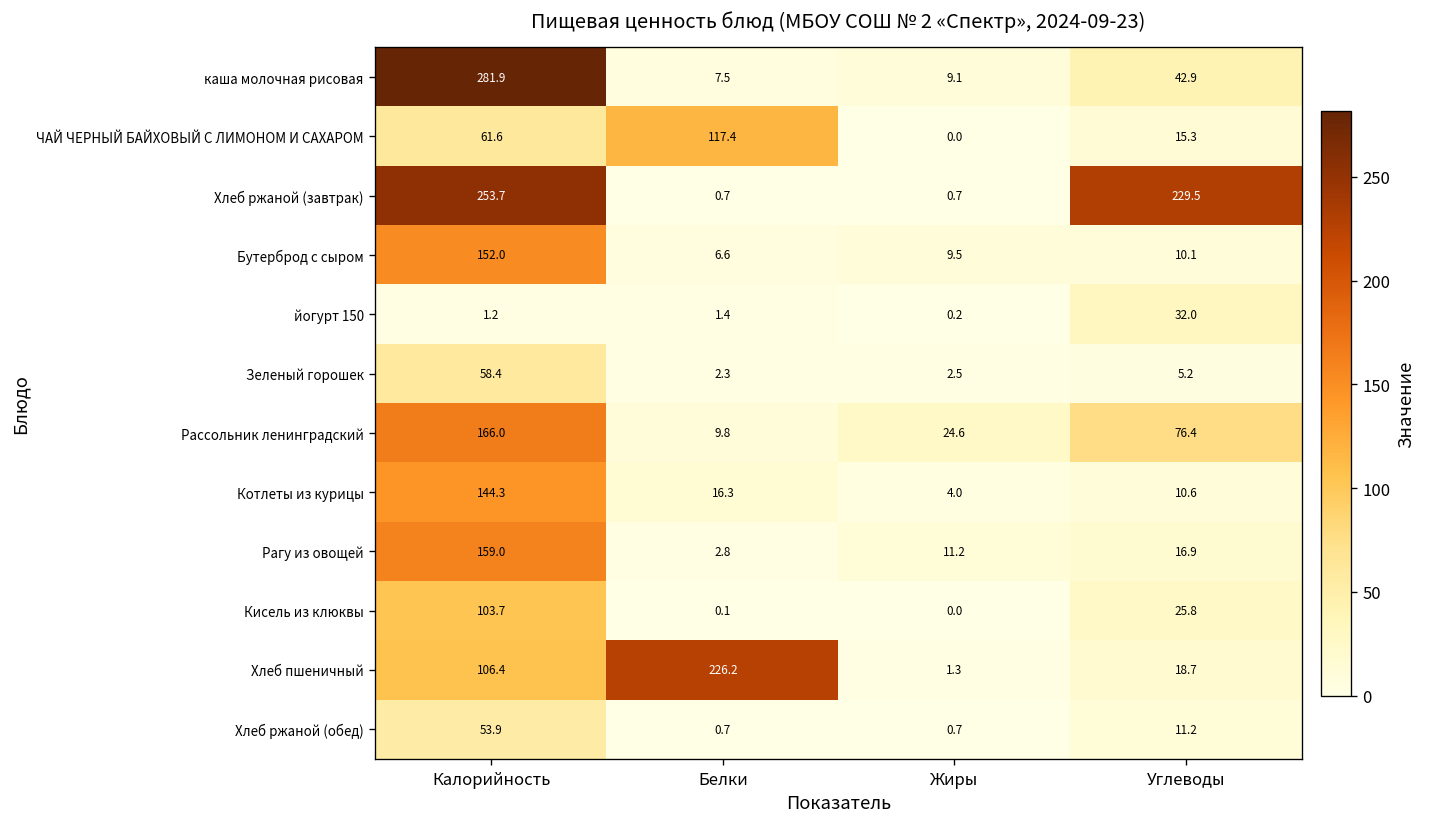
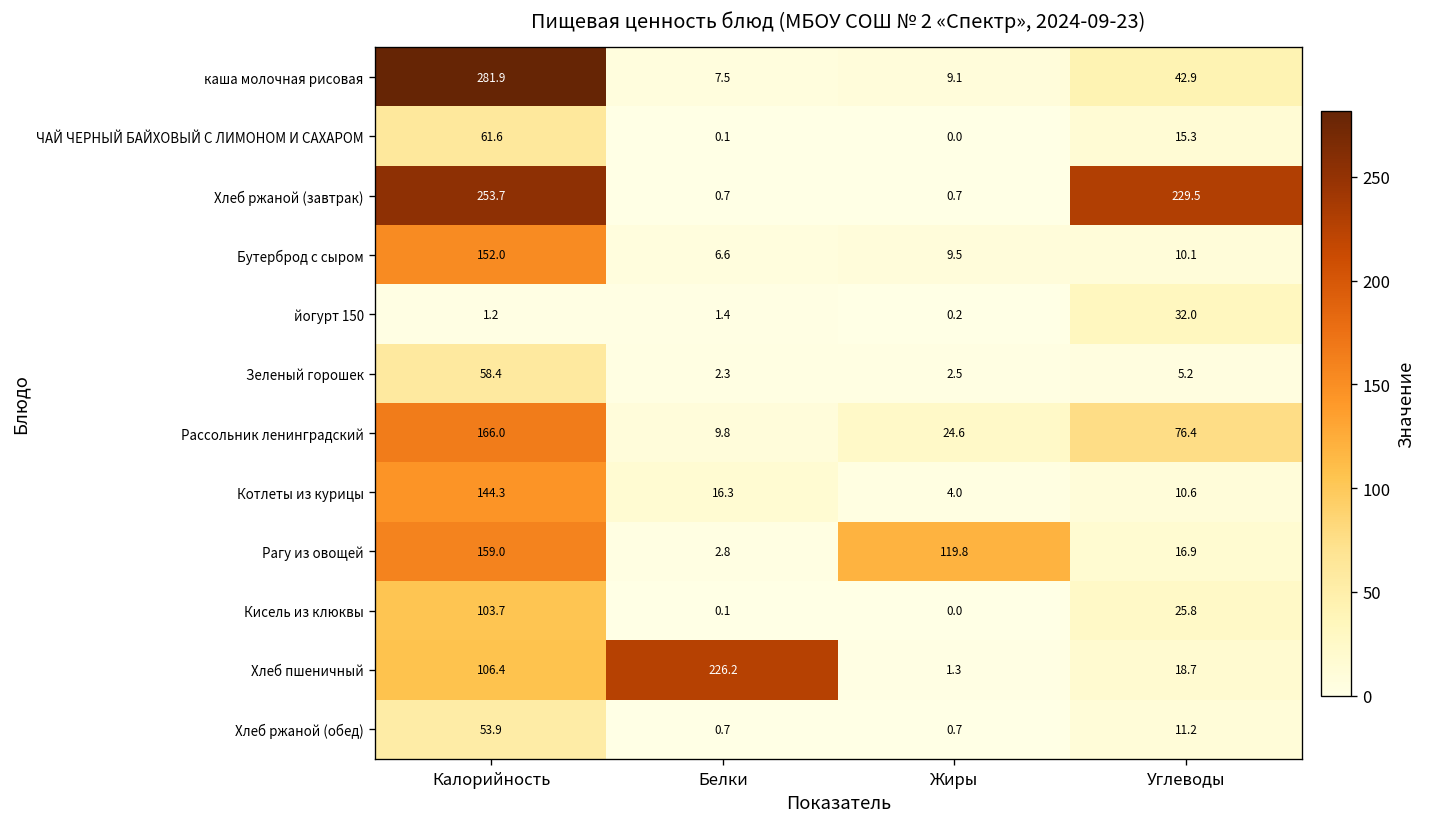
ЧАЙ ЧЕРНЫЙ БАЙХОВЫЙ С ЛИМОНОМ И САХАРОМ, Белки: 117.4 -> 0.1
Рагу из овощей, Жиры: 11.2 -> 119.8
